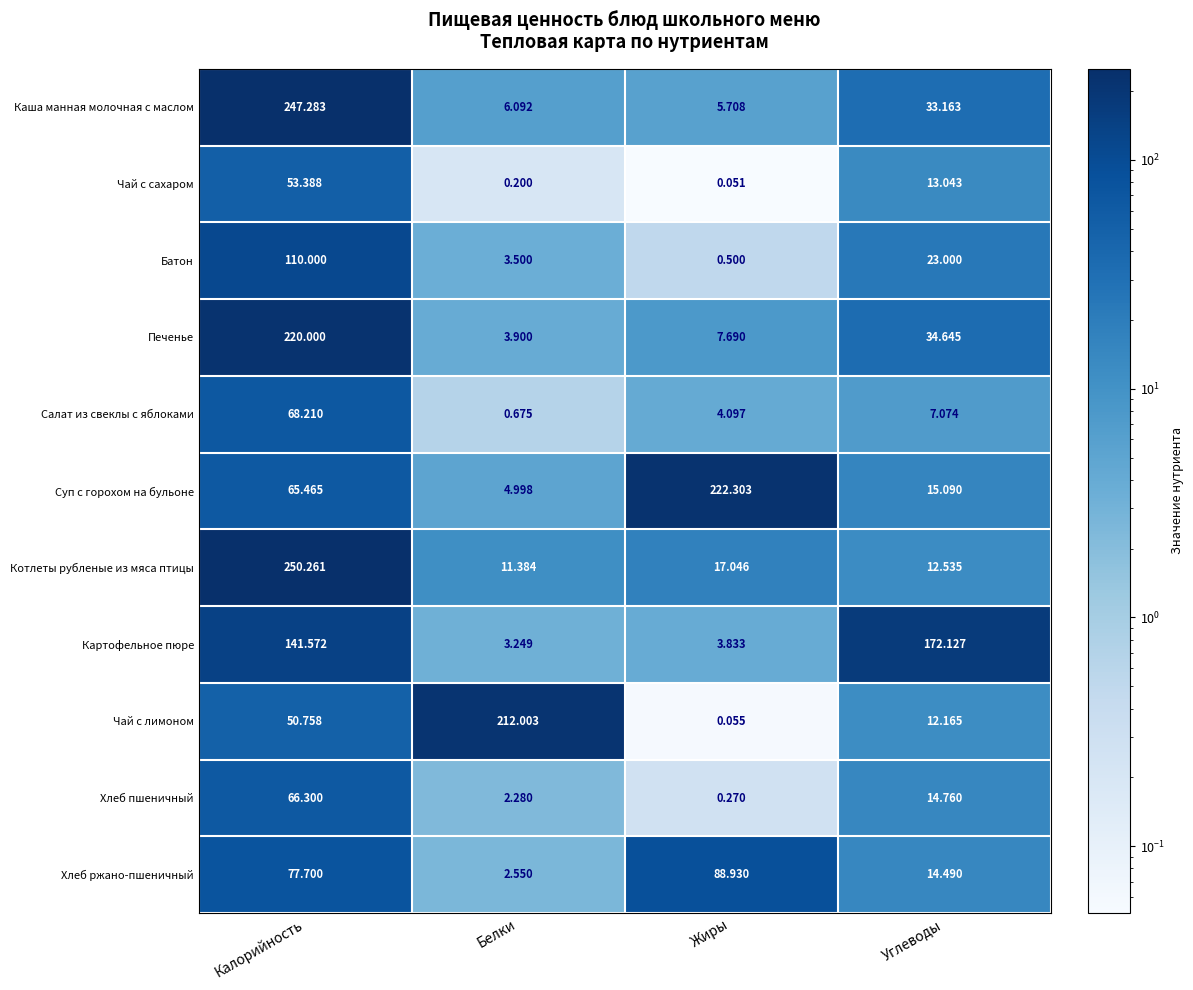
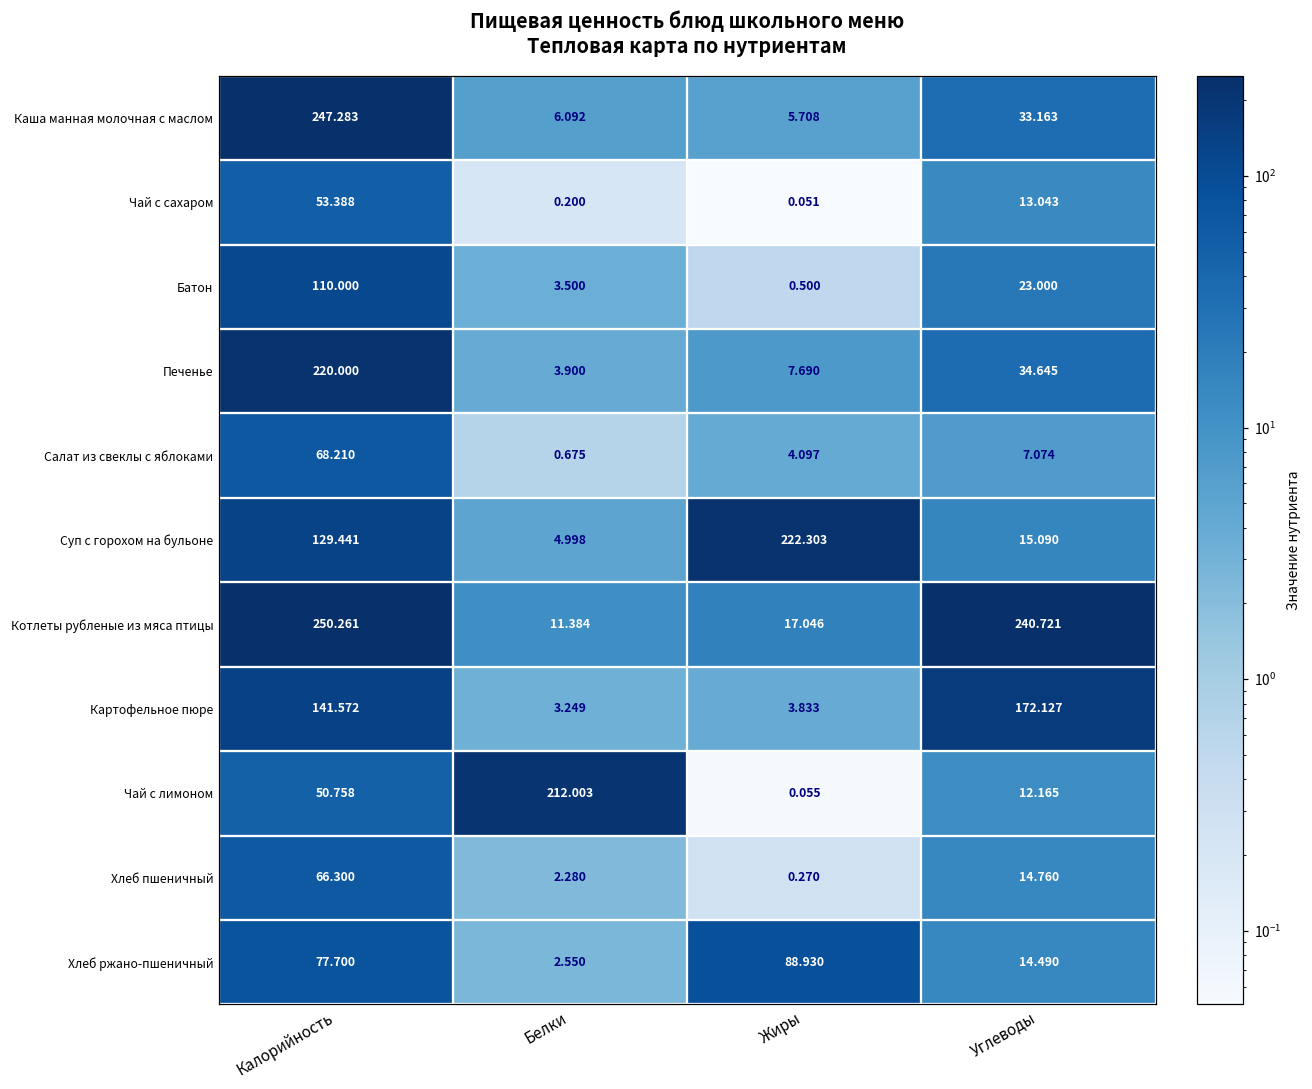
Суп с горохом на бульоне, Калорийность: 65.465 -> 129.441
Котлеты рубленые из мяса птицы, Углеводы: 12.535 -> 240.721
